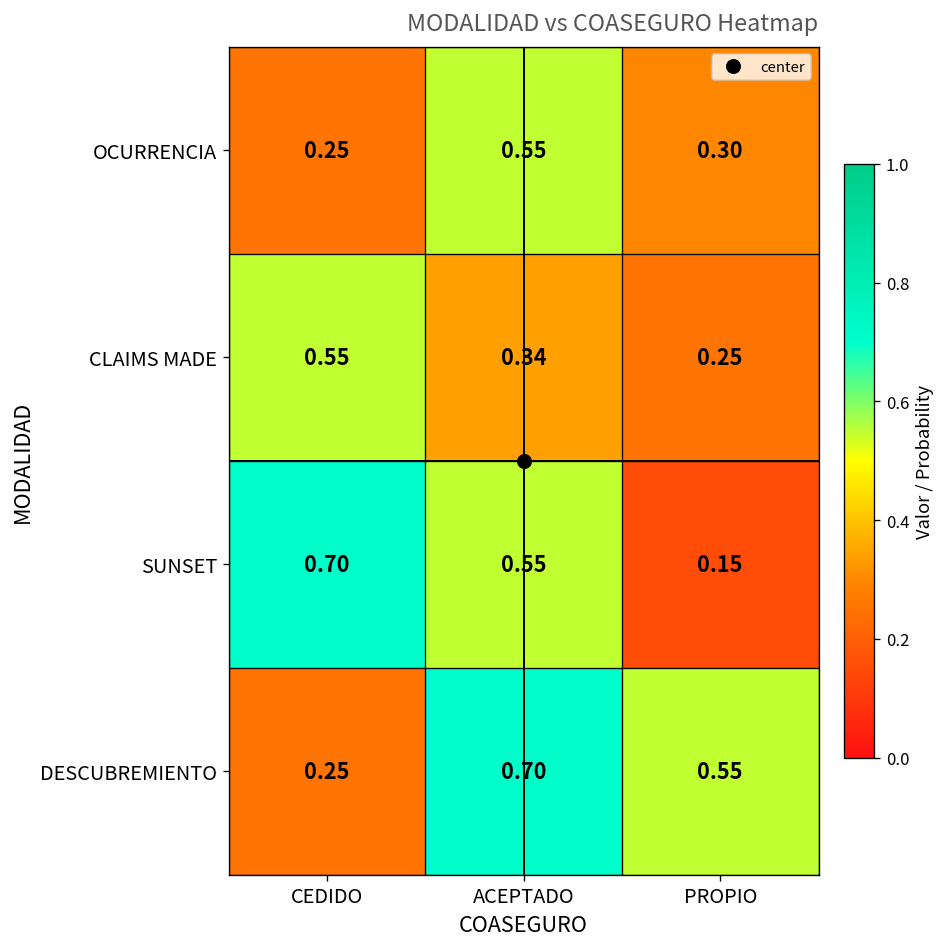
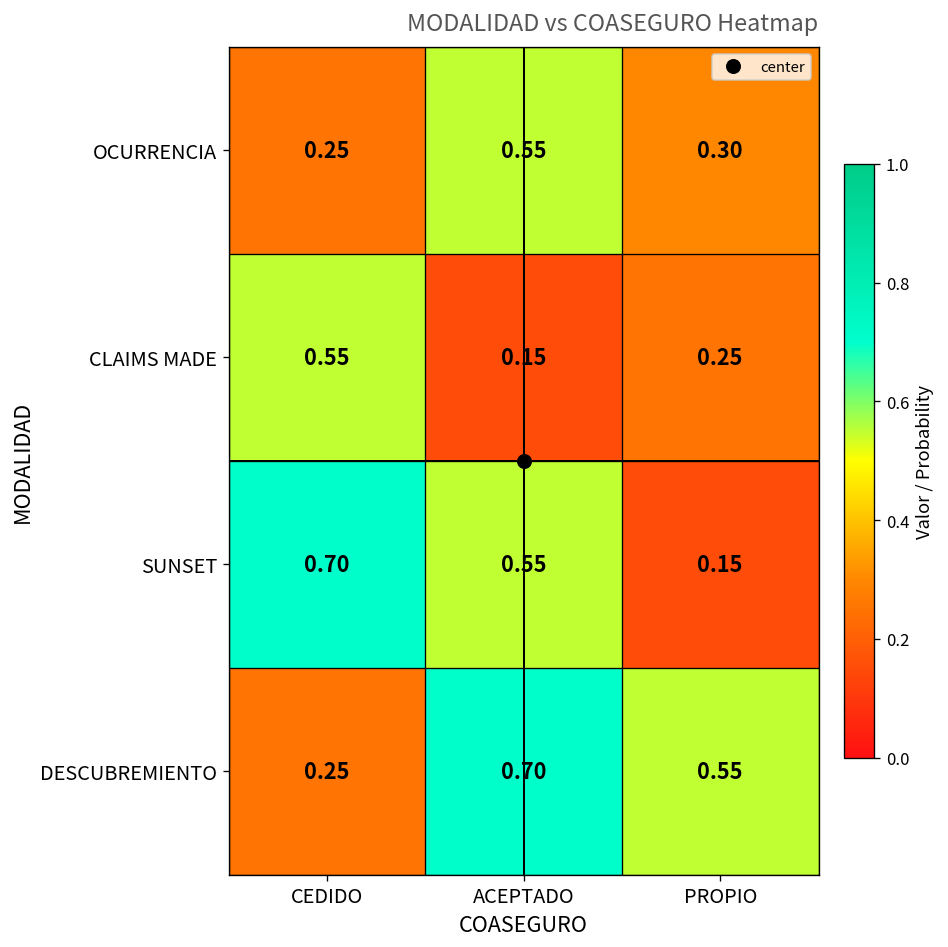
CLAIMS MADE, ACEPTADO: 0.34 -> 0.15
